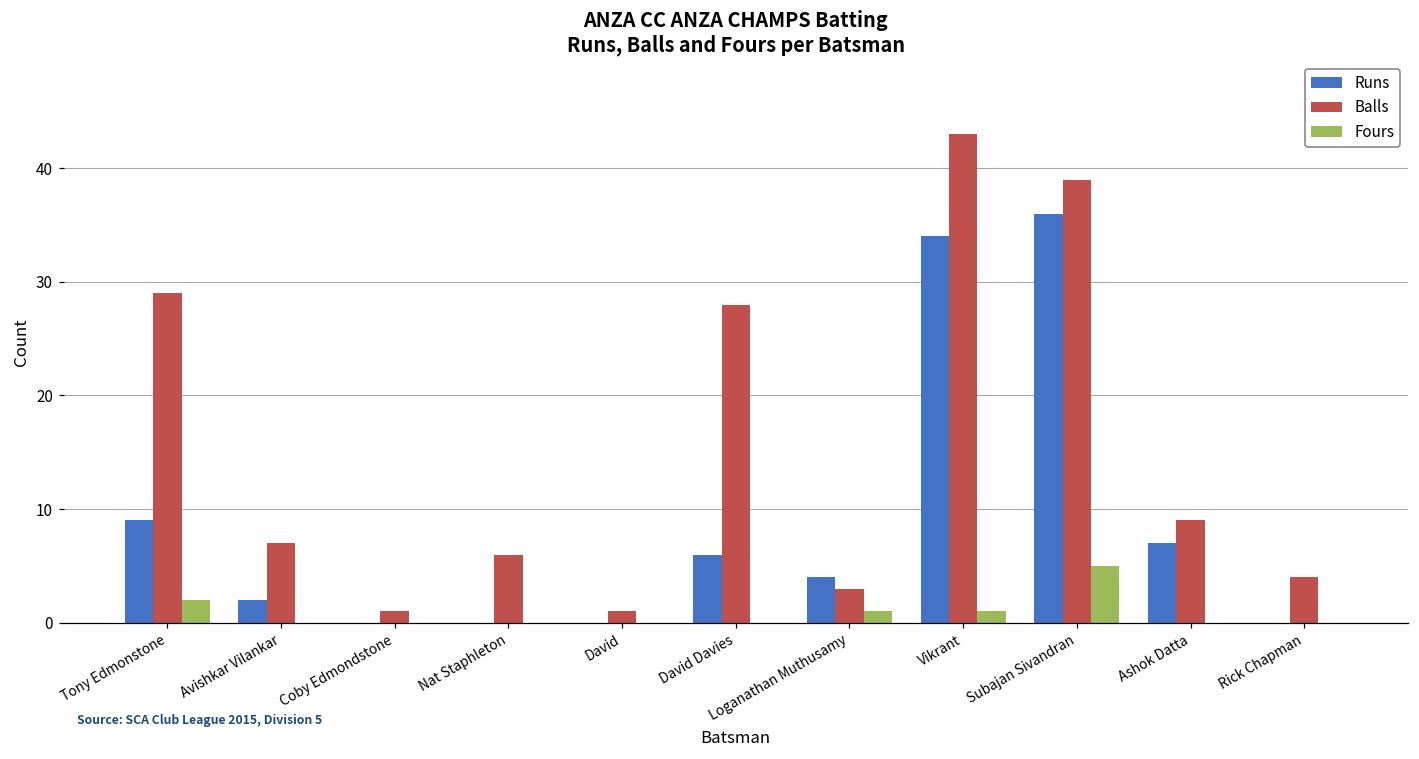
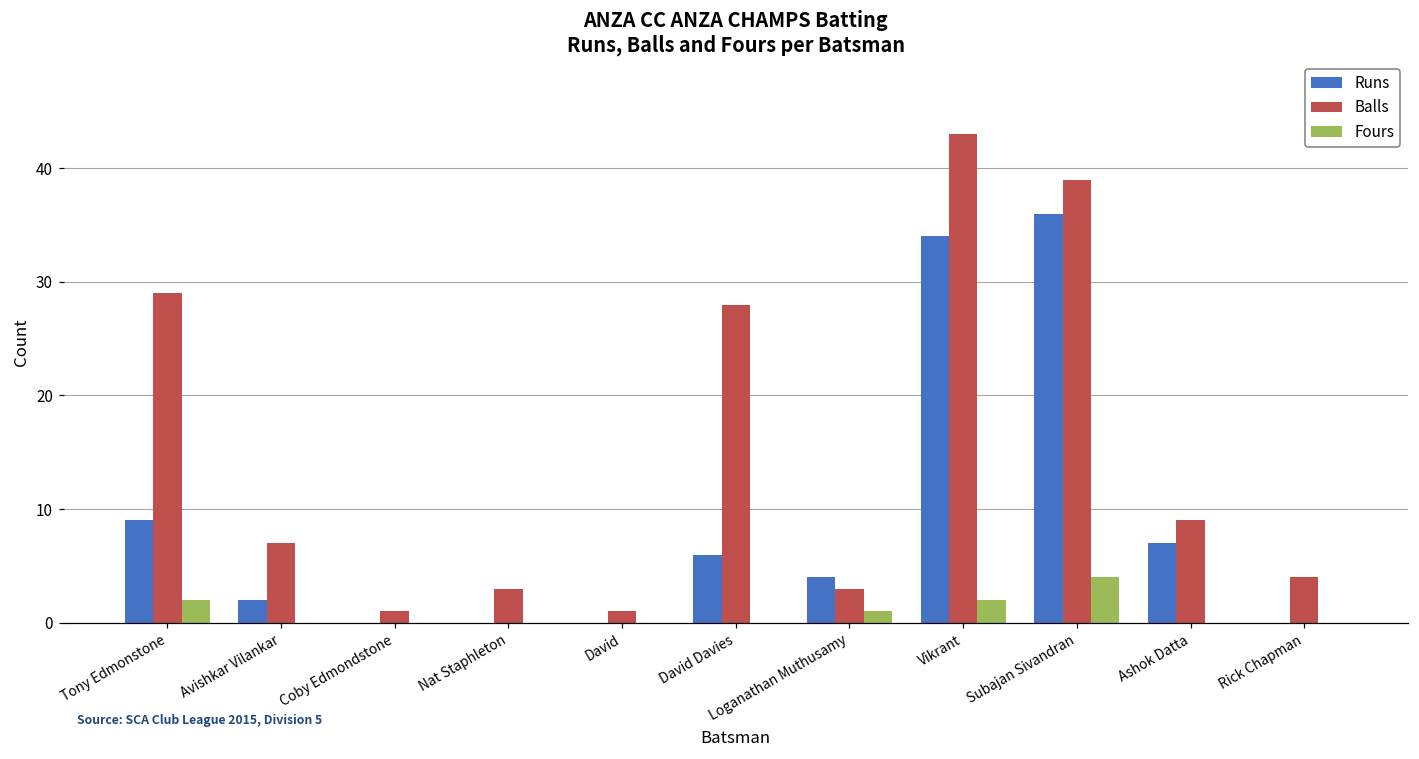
Balls, Nat Staphleton: 6 -> 3
Fours, Vikrant: 1 -> 2
Fours, Subajan Sivandran: 5 -> 4
